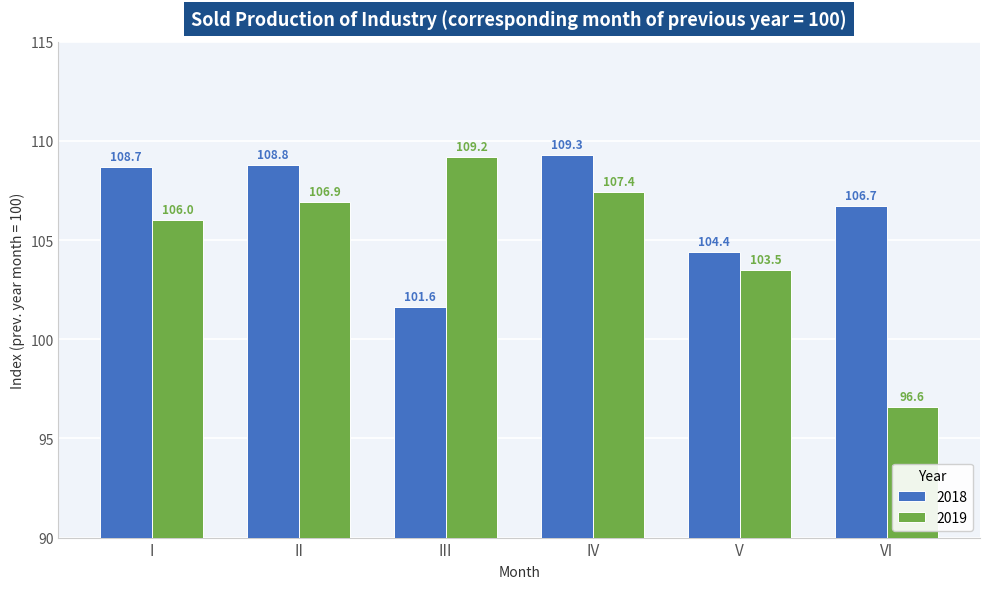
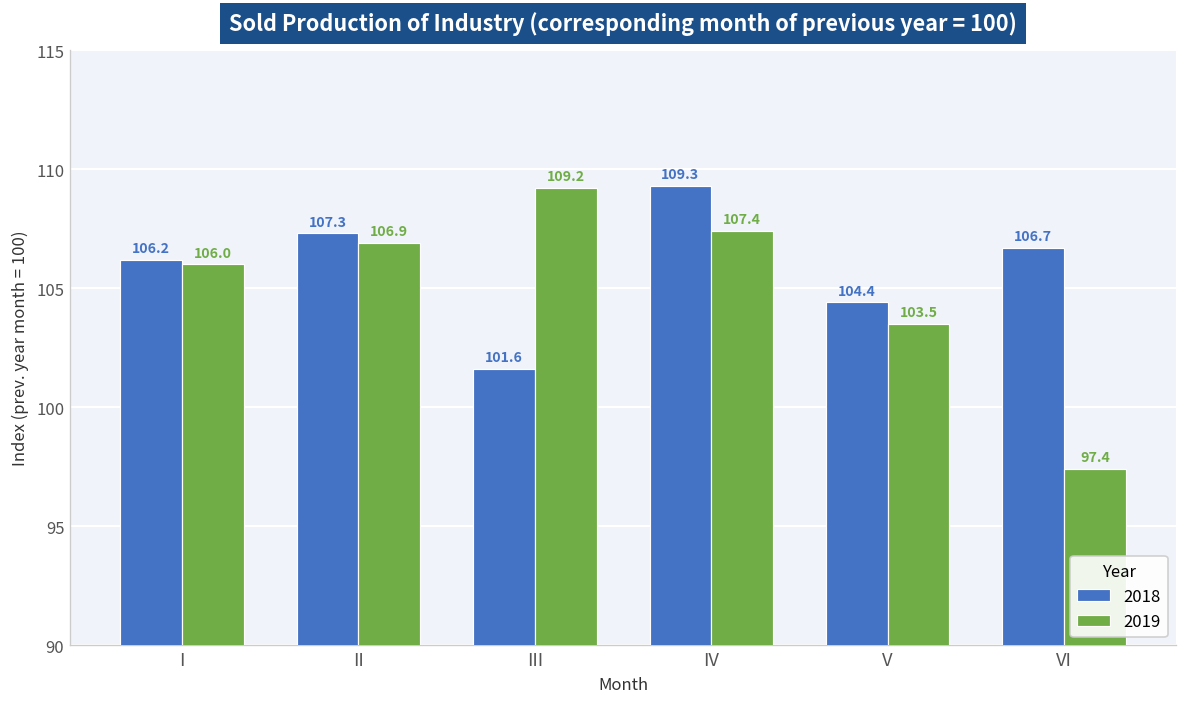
2018, I: 108.7 -> 106.2
2018, II: 108.8 -> 107.3
2019, VI: 96.6 -> 97.4
